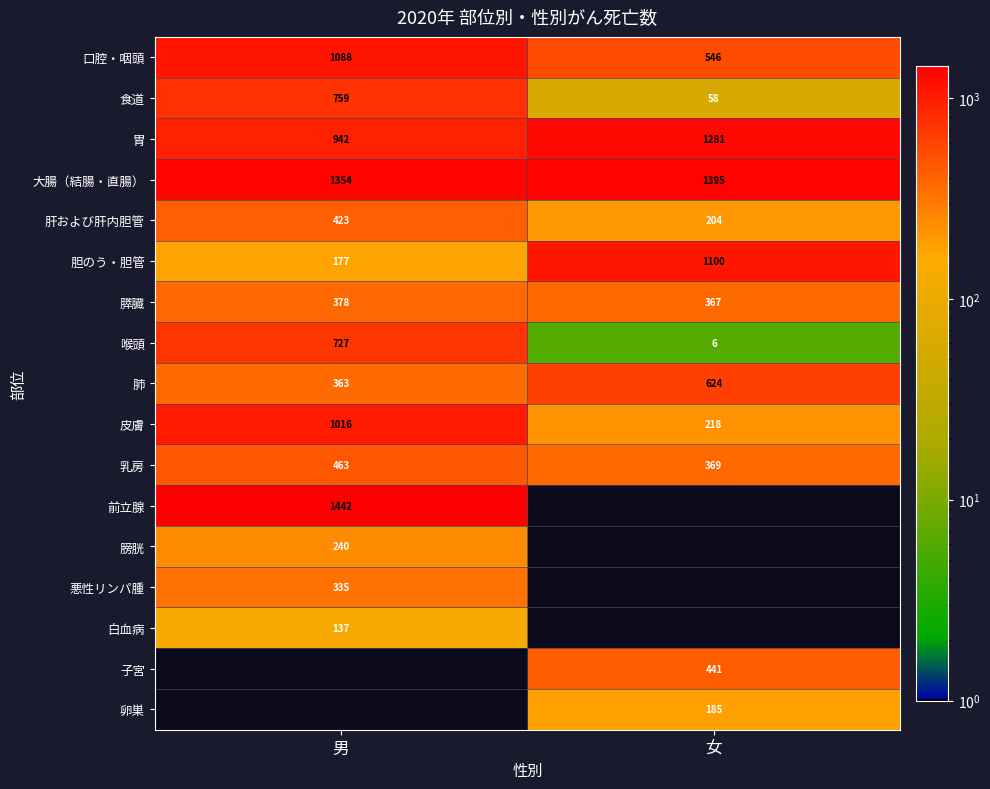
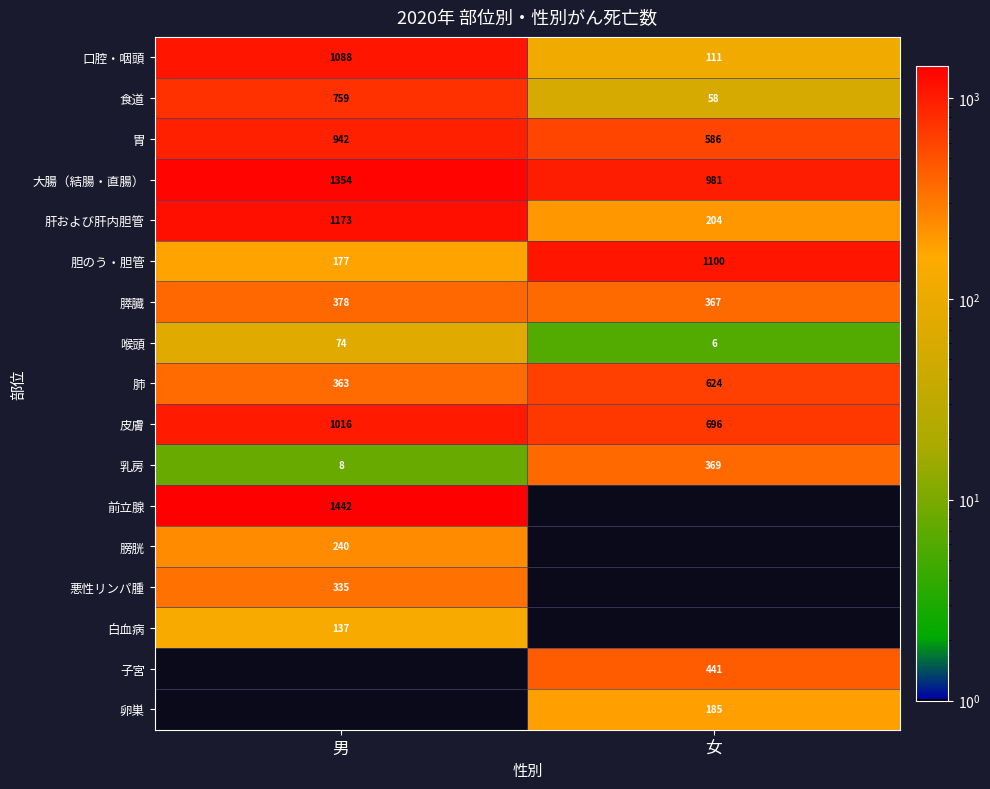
口腔・咽頭, 女: 546 -> 111
胃, 女: 1281 -> 586
大腸（結腸・直腸）, 女: 1395 -> 981
肝および肝内胆管, 男: 423 -> 1173
喉頭, 男: 727 -> 74
皮膚, 女: 218 -> 696
乳房, 男: 463 -> 8
